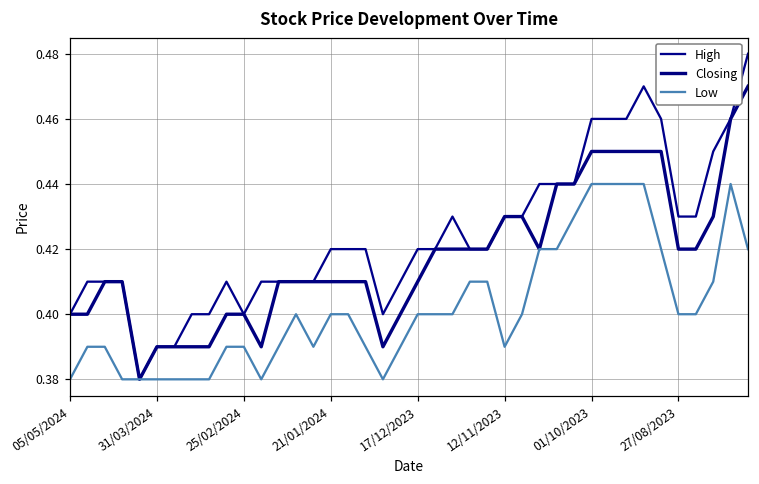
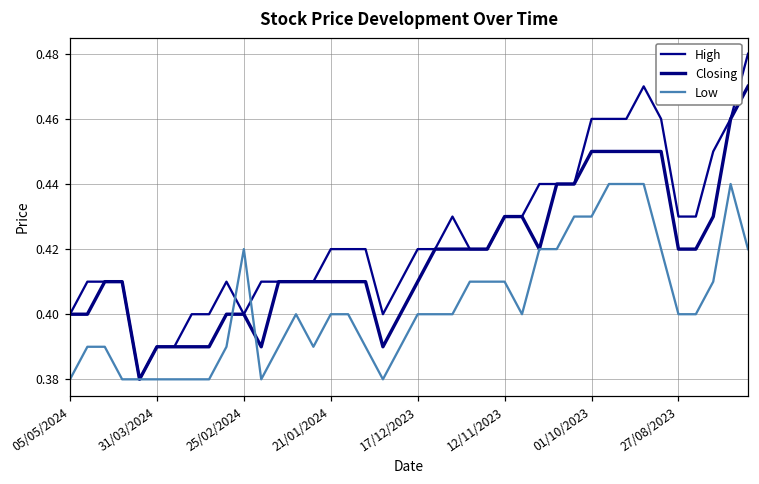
Low, 25/02/2024: 0.39 -> 0.42
Low, 12/11/2023: 0.39 -> 0.41
Low, 01/10/2023: 0.44 -> 0.43
